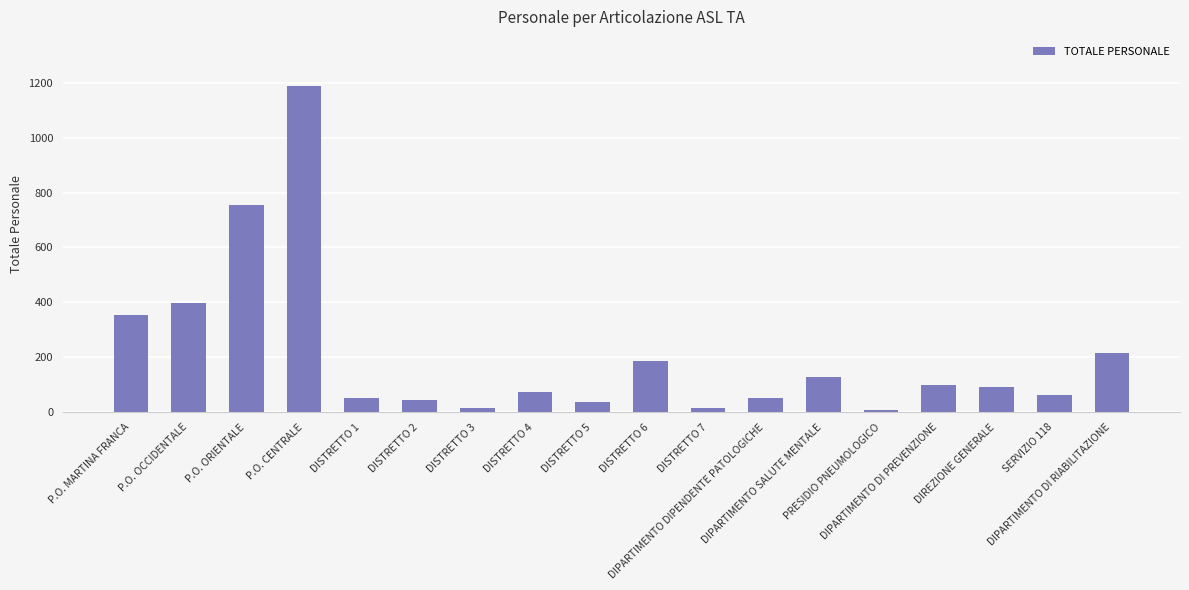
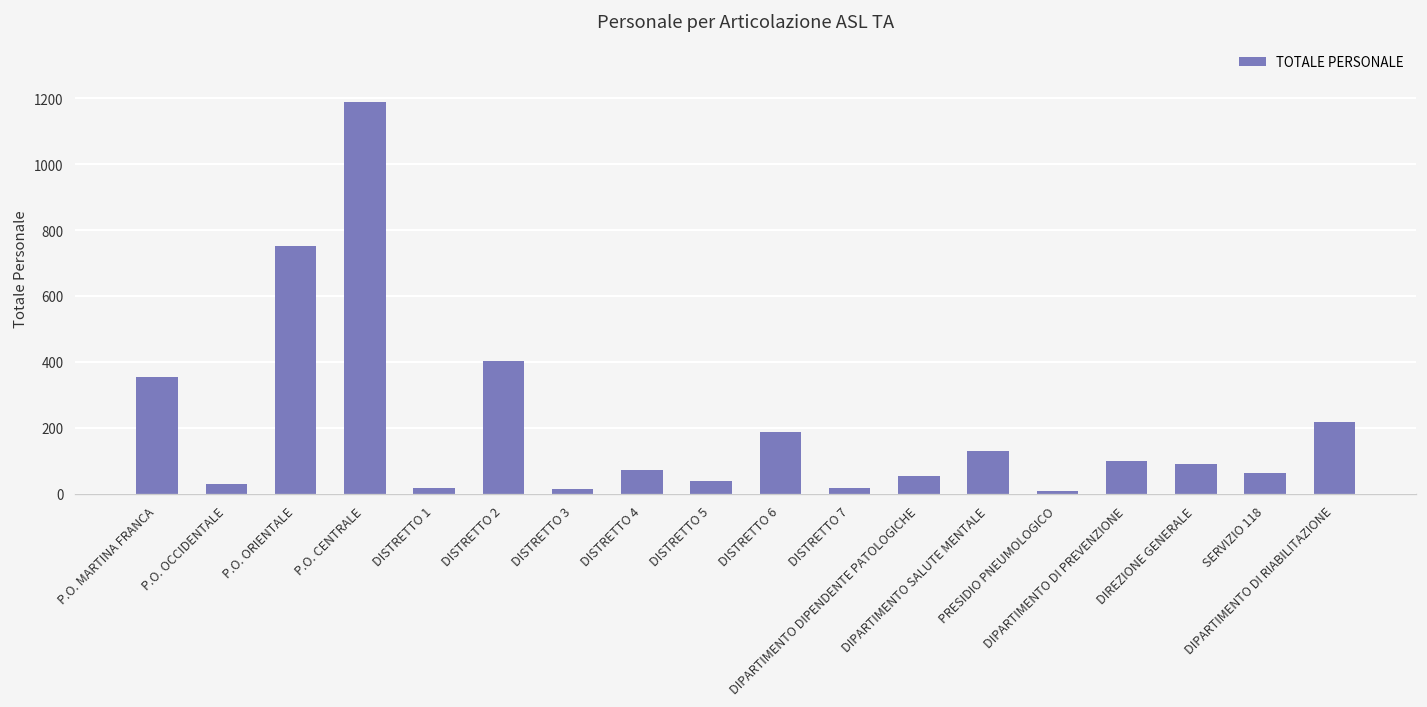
P.O. OCCIDENTALE: 400 -> 30
DISTRETTO 1: 50 -> 20
DISTRETTO 2: 40 -> 400
